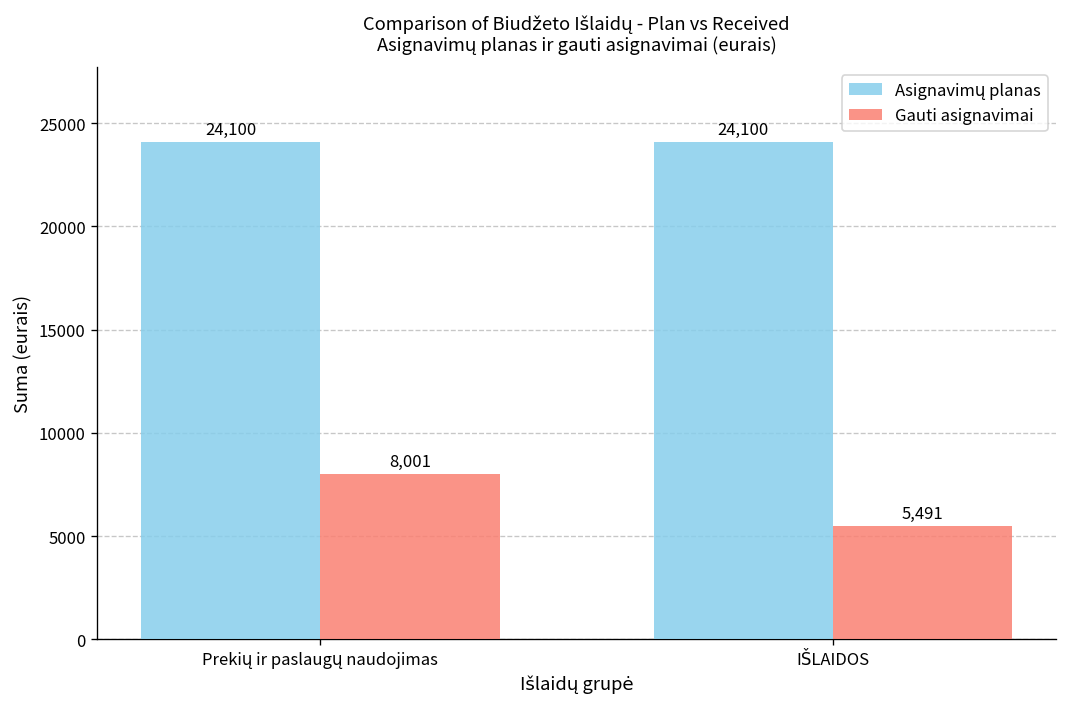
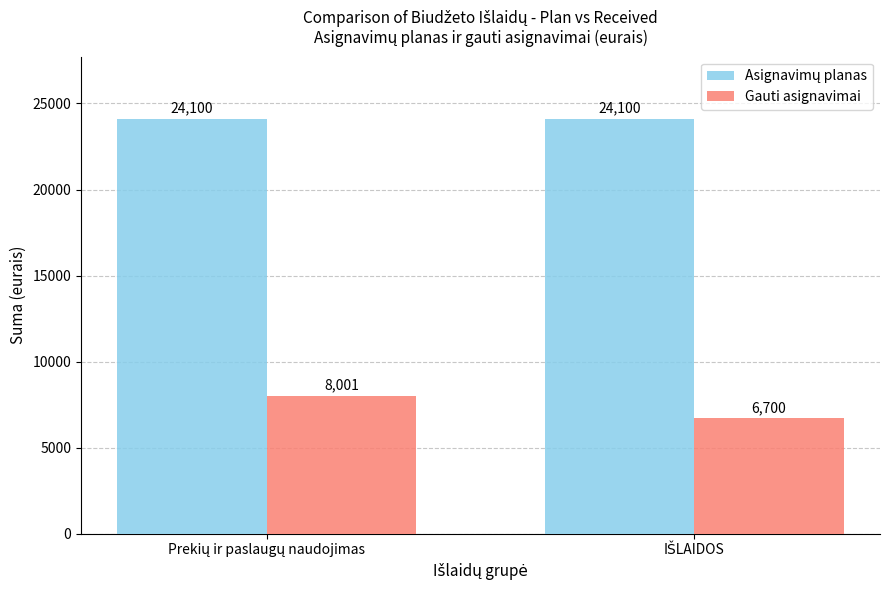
Gauti asignavimai, IŠLAIDOS: 5,491 -> 6,700
